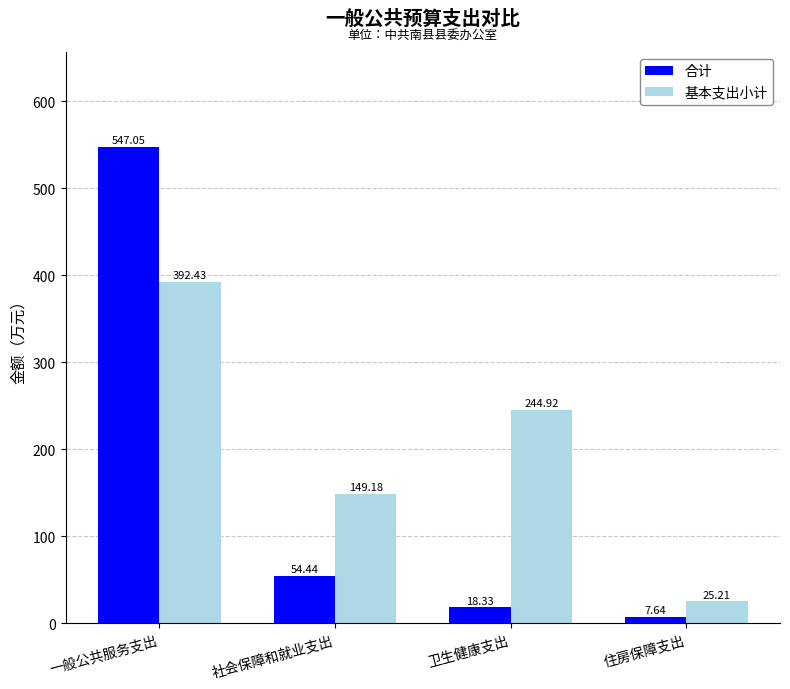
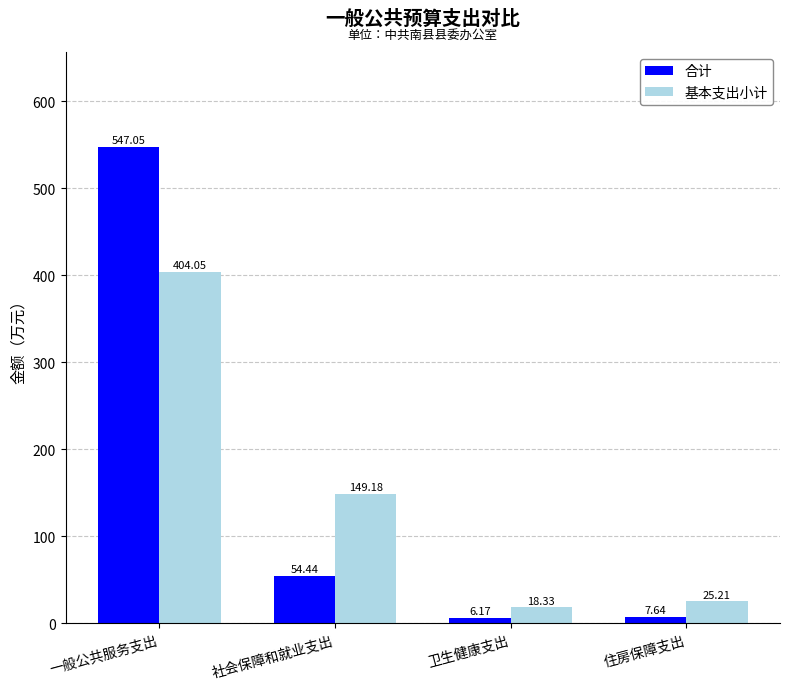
基本支出小计, 一般公共服务支出: 392.43 -> 404.05
合计, 卫生健康支出: 18.33 -> 6.17
基本支出小计, 卫生健康支出: 244.92 -> 18.33
